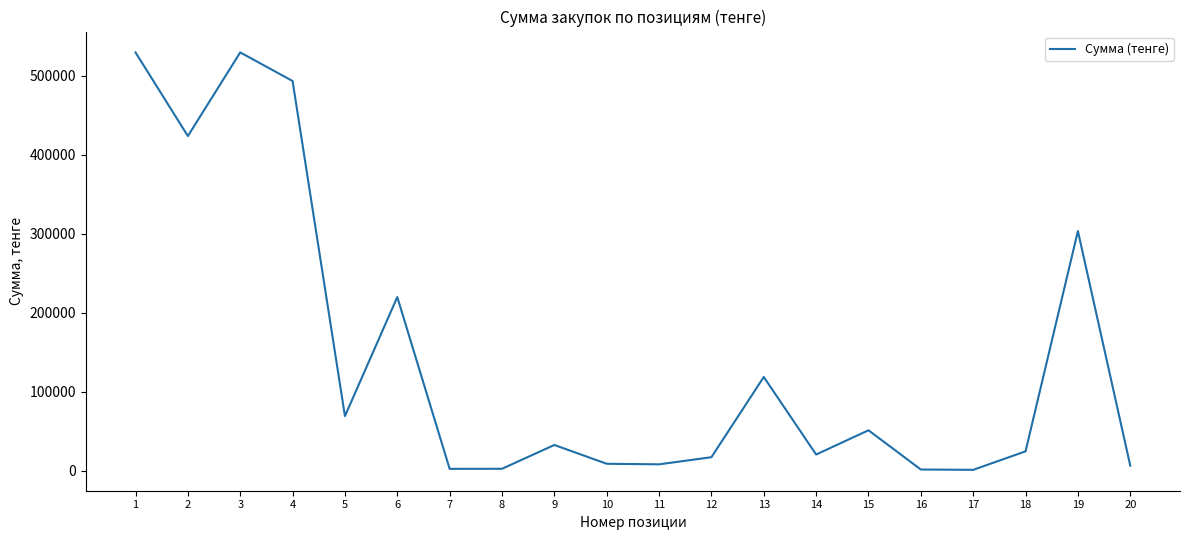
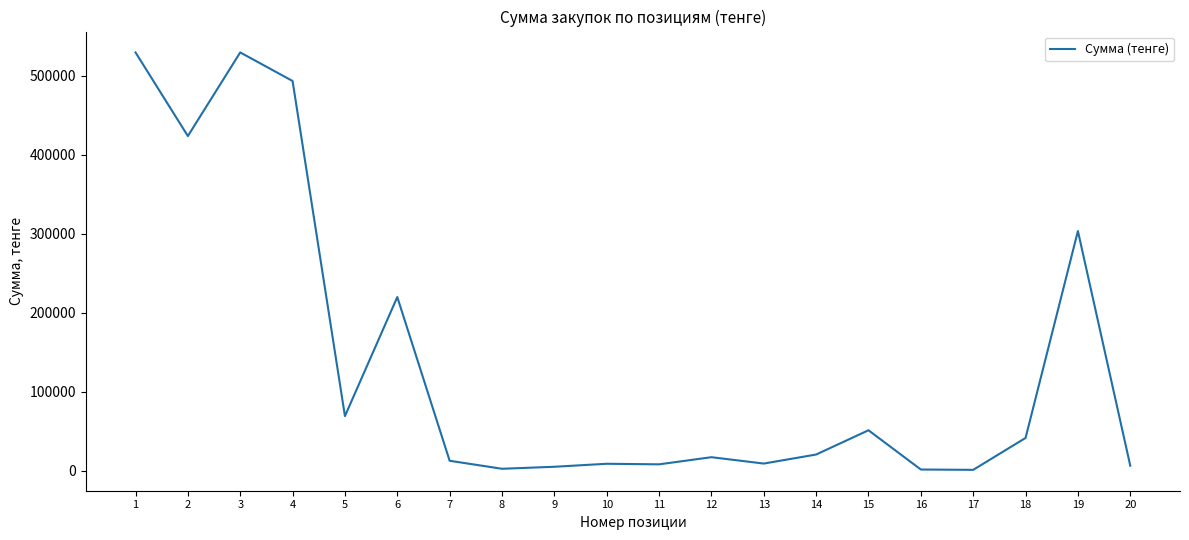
7: 0 -> 10000
9: 30000 -> 0
13: 120000 -> 10000
18: 20000 -> 40000
